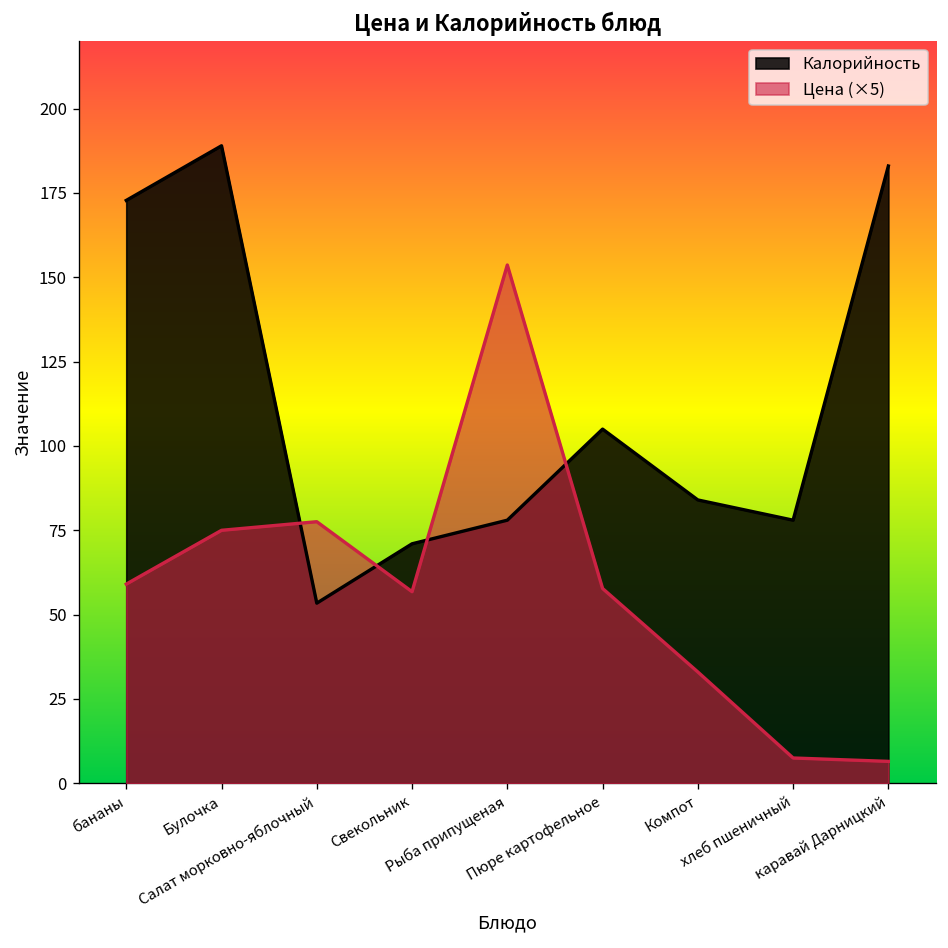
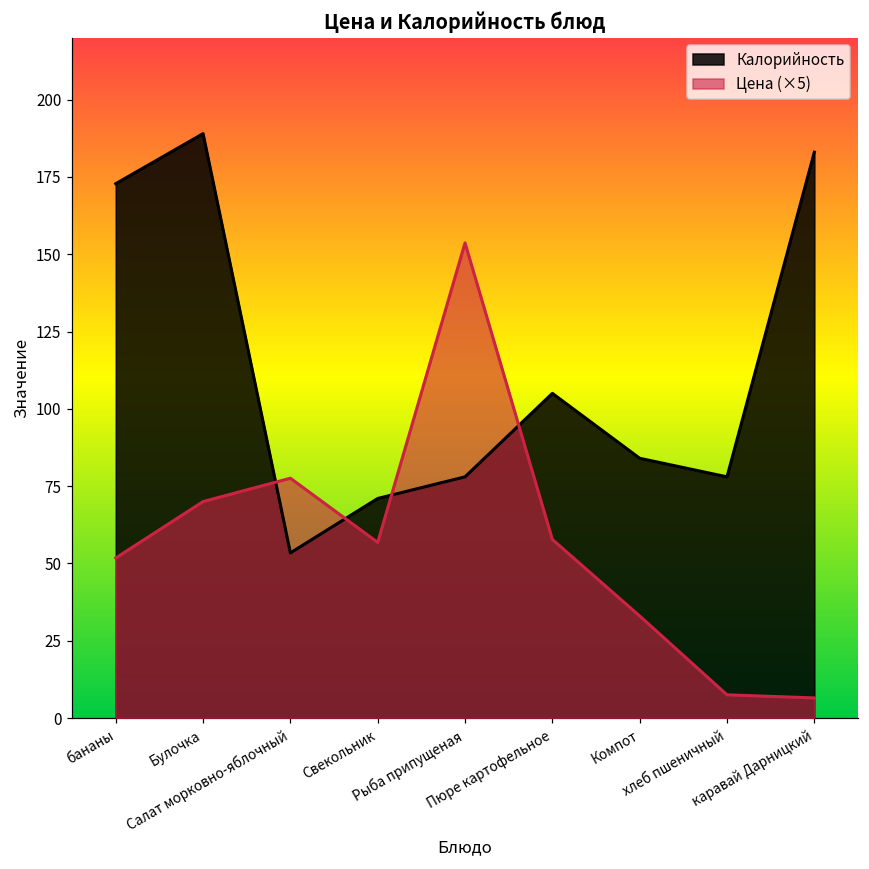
Цена (×5), бананы: 59 -> 52
Цена (×5), Булочка: 75 -> 70
